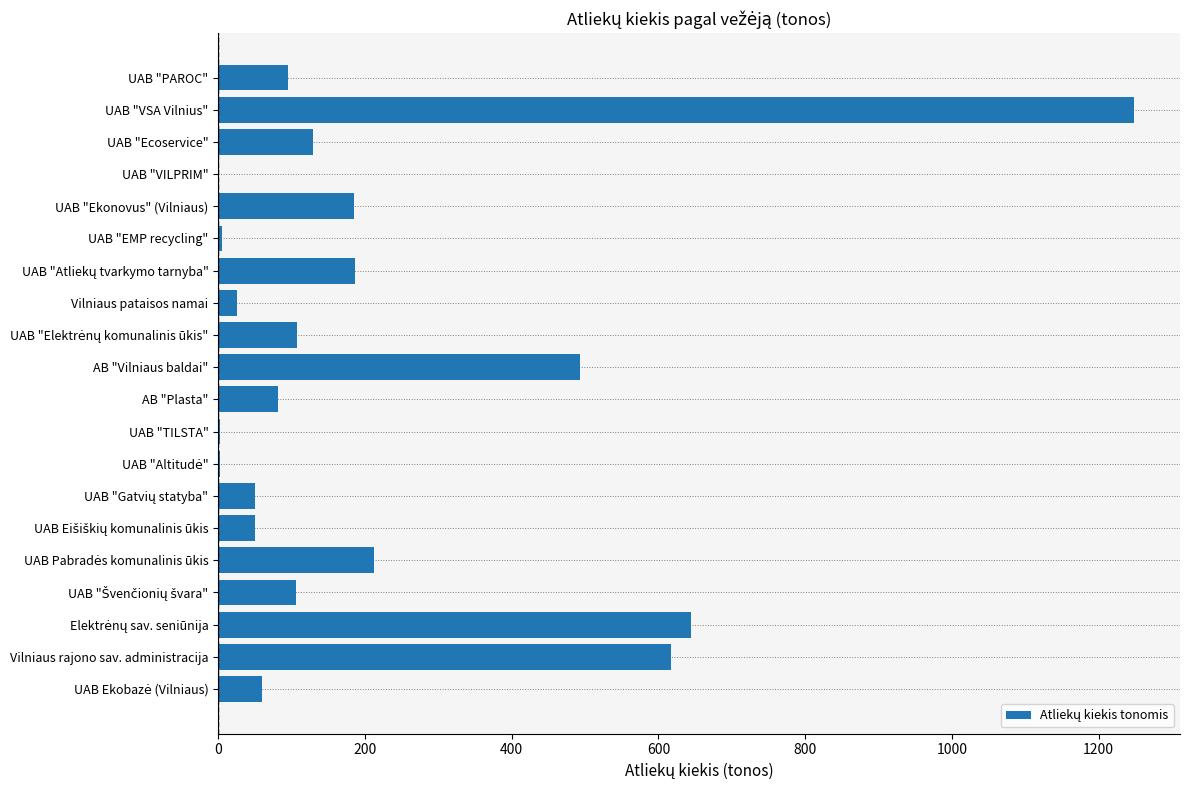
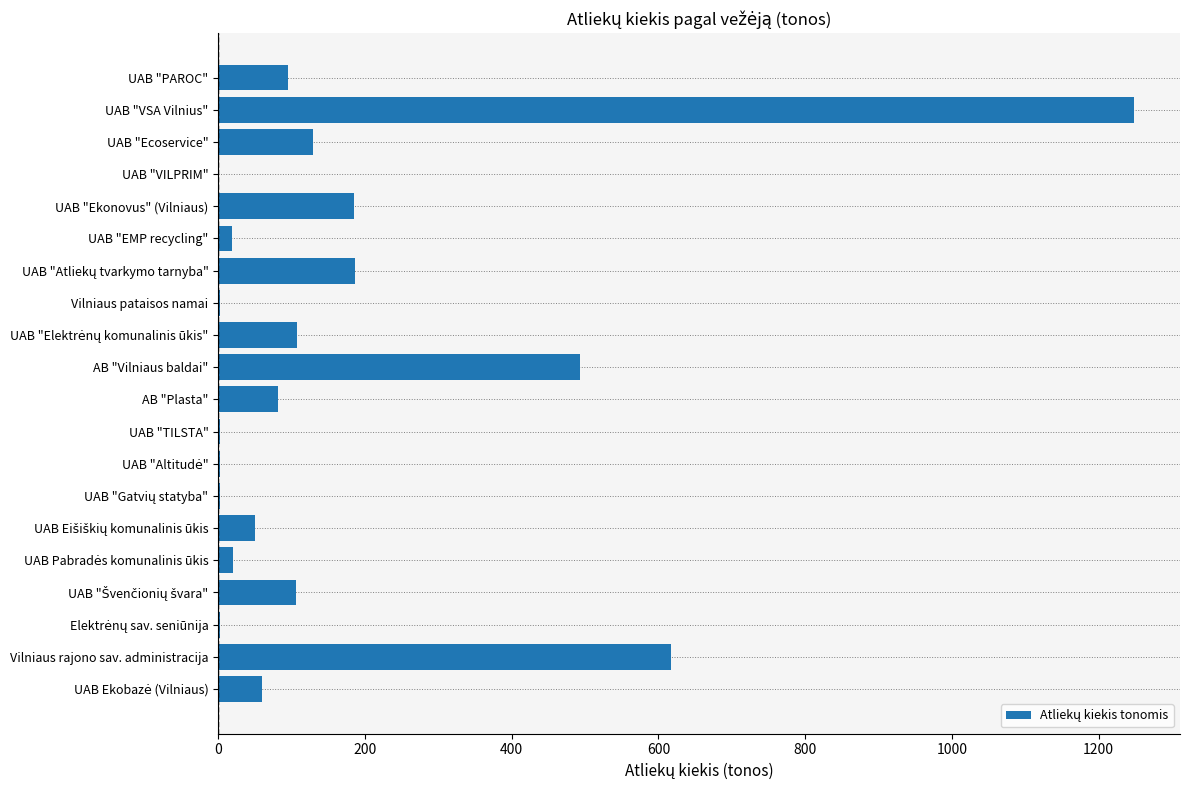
UAB "EMP recycling": 10 -> 20
Vilniaus pataisos namai: 30 -> 0
UAB "Gatvių statyba": 50 -> 0
UAB Pabradės komunalinis ūkis: 210 -> 20
Elektrėnų sav. seniūnija: 640 -> 0
